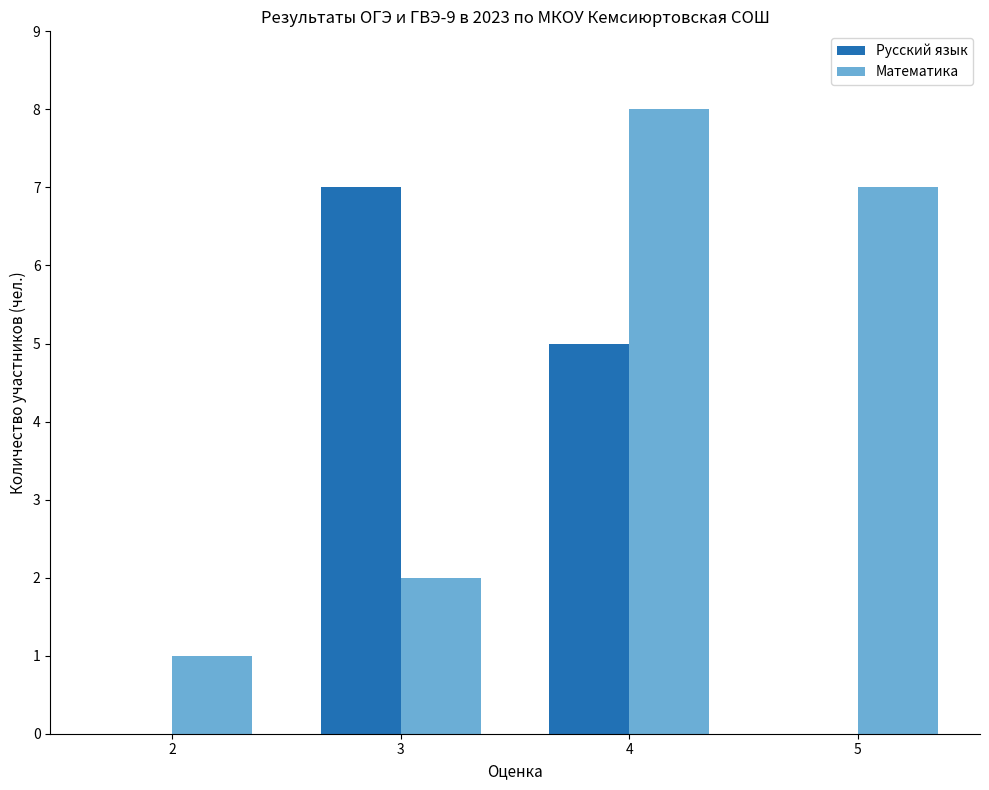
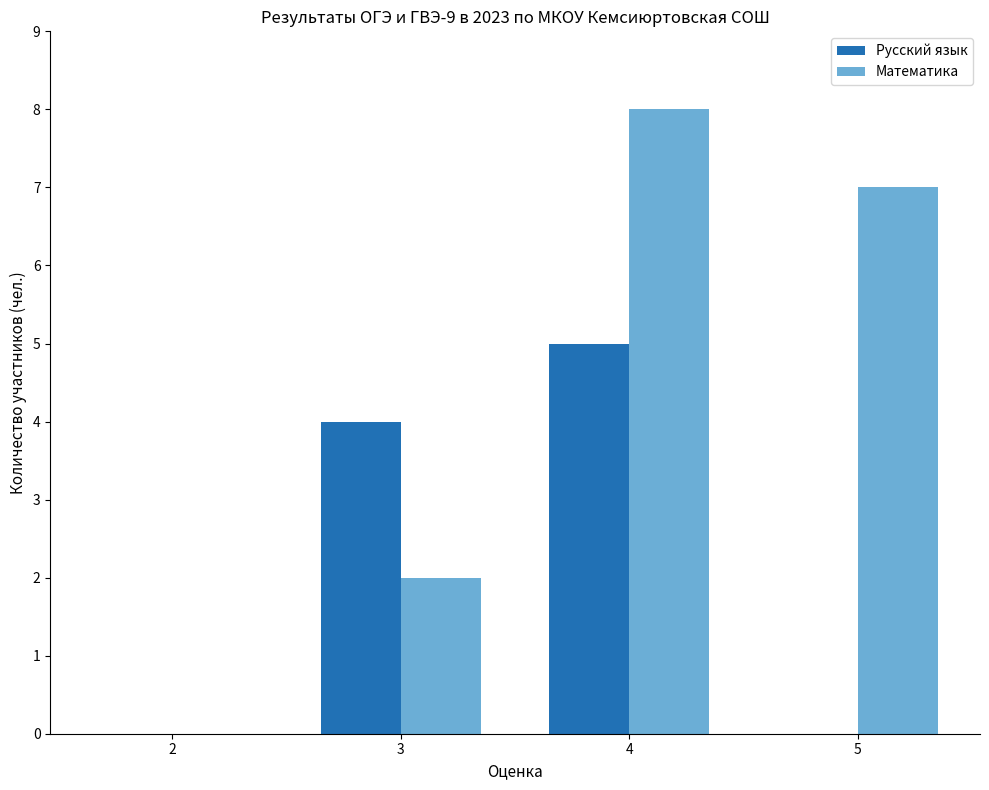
Математика, 2: 1 -> 0
Русский язык, 3: 7 -> 4
